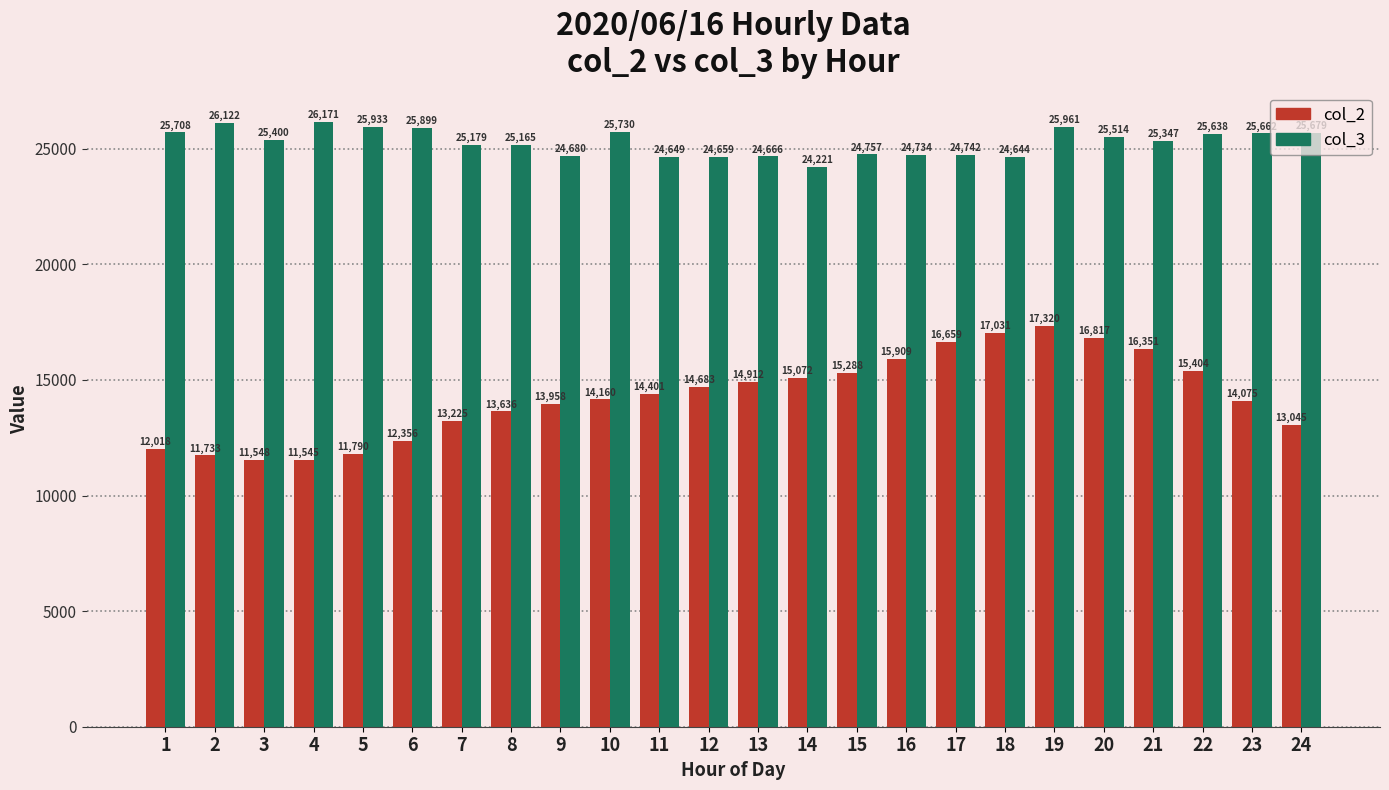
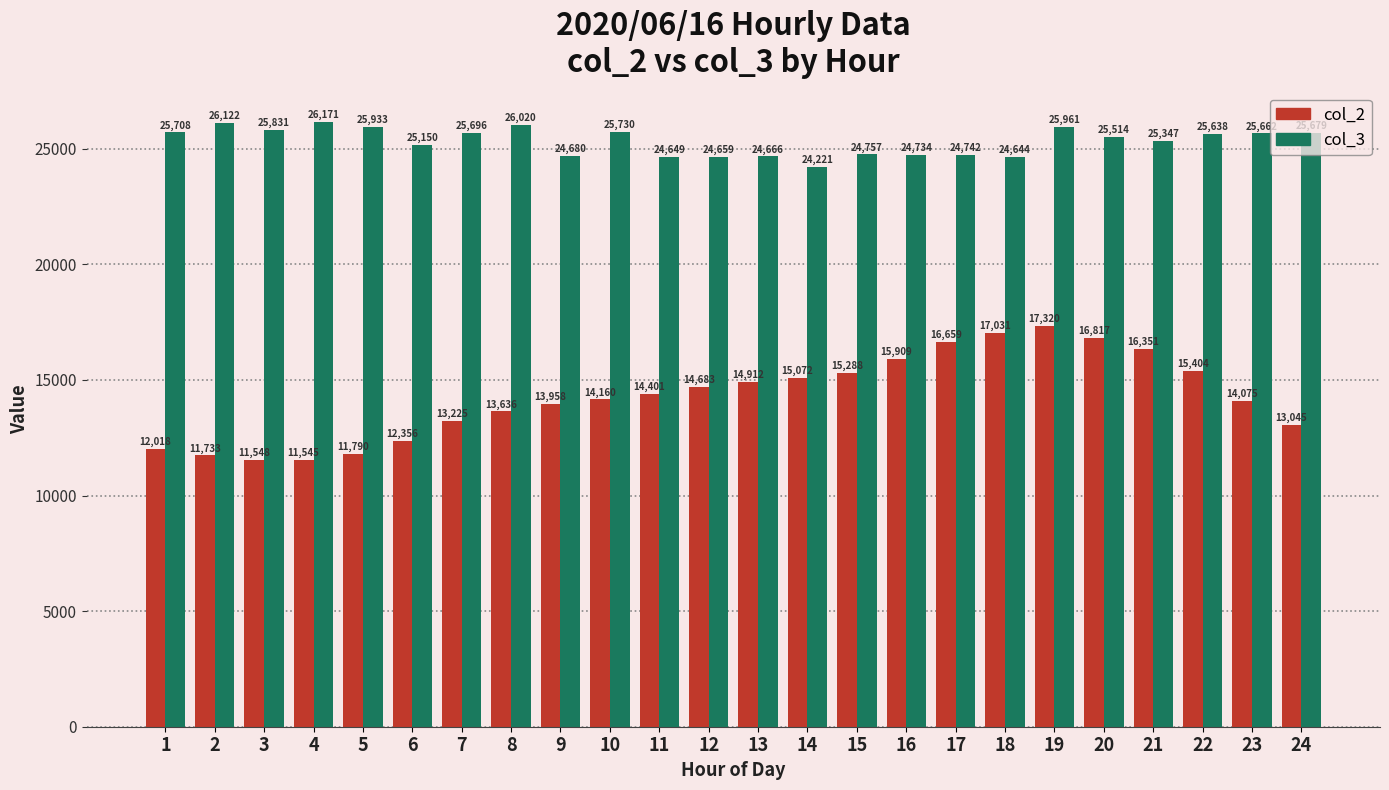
col_3, 3: 25,400 -> 25,831
col_3, 6: 25,899 -> 25,150
col_3, 7: 25,179 -> 25,696
col_3, 8: 25,165 -> 26,020
